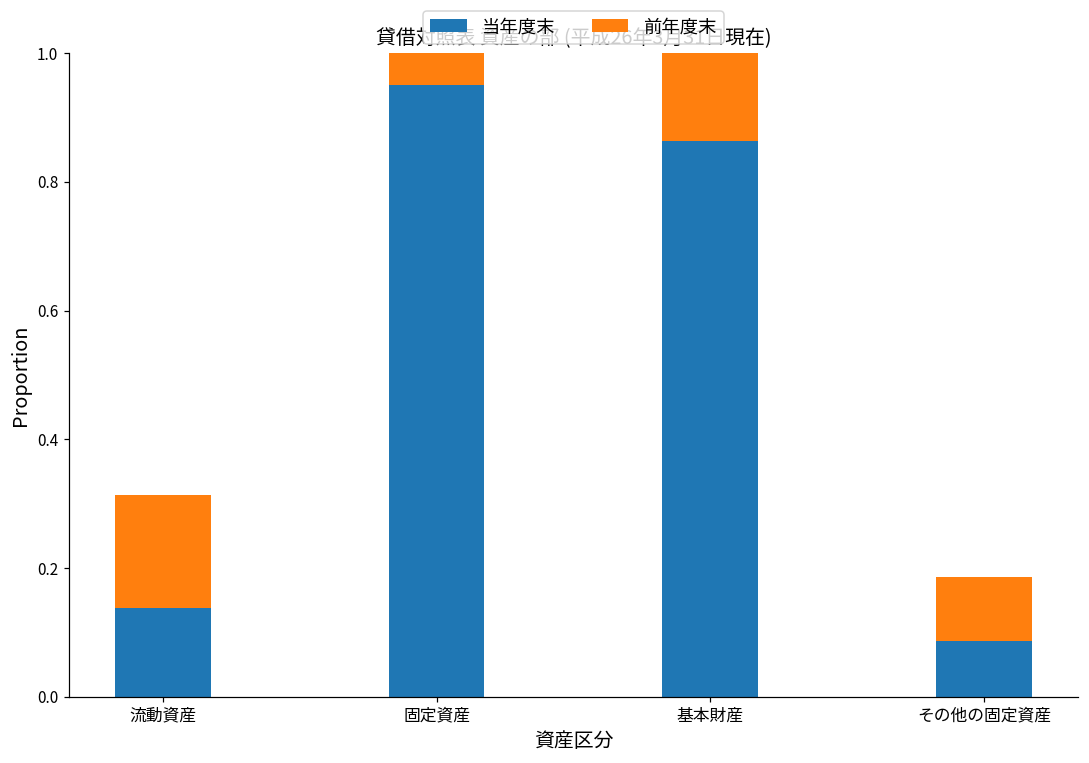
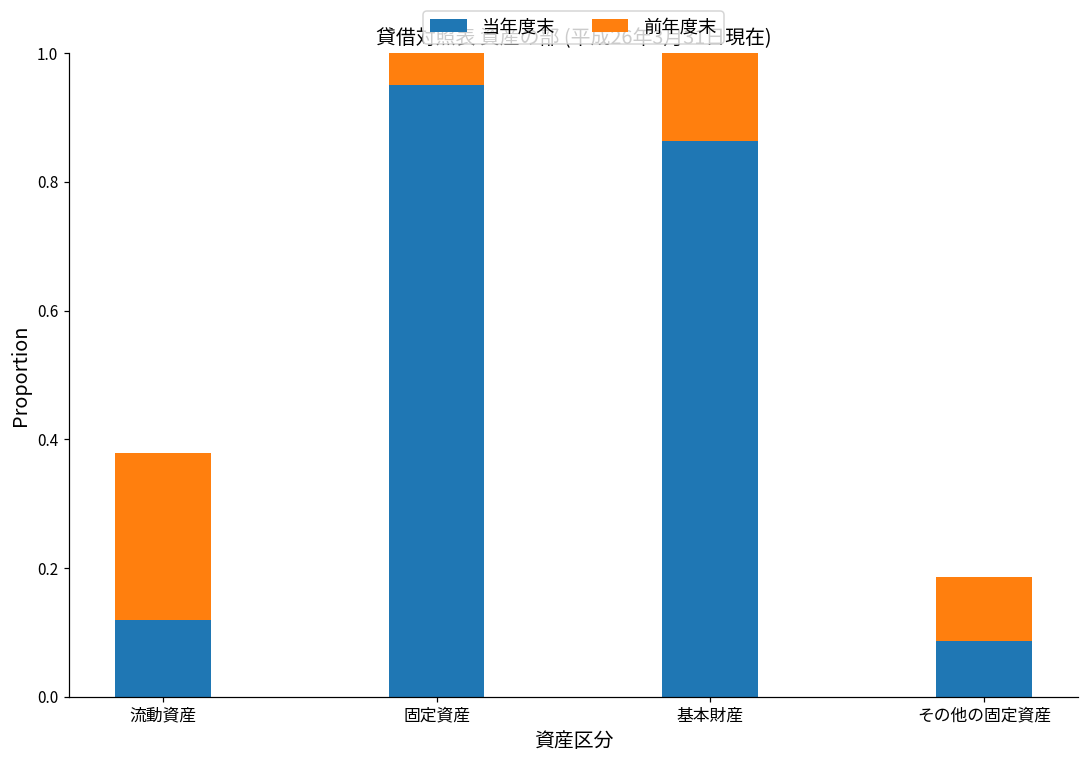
当年度末, 流動資産: 0.14 -> 0.12
前年度末, 流動資産: 0.18 -> 0.26
